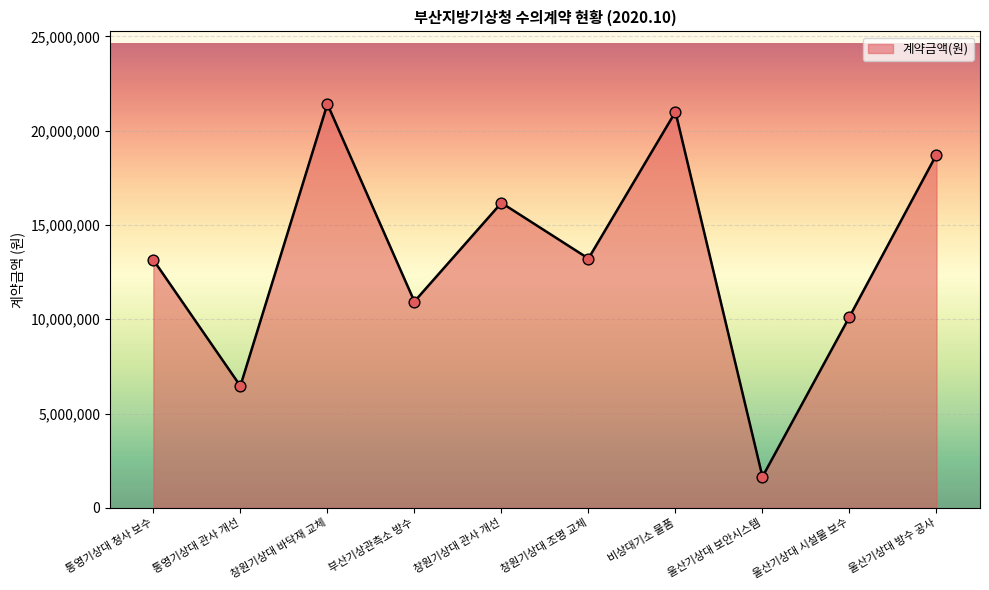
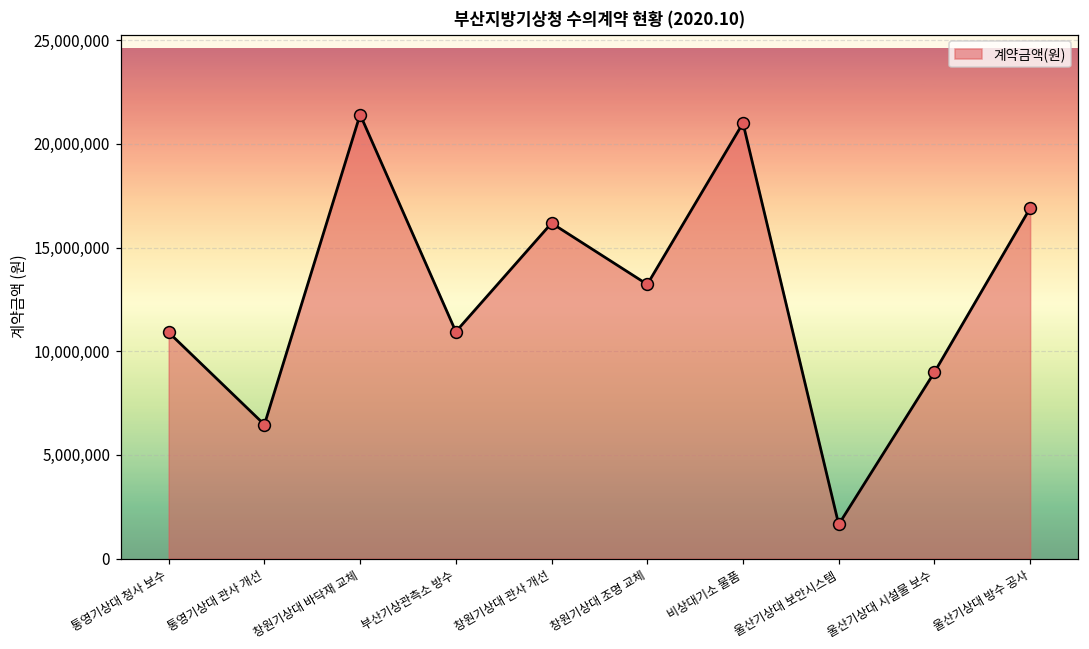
통영기상대 청사 보수: 13,200,000 -> 10,900,000
울산기상대 시설물 보수: 10,100,000 -> 9,000,000
울산기상대 방수 공사: 18,700,000 -> 16,900,000
